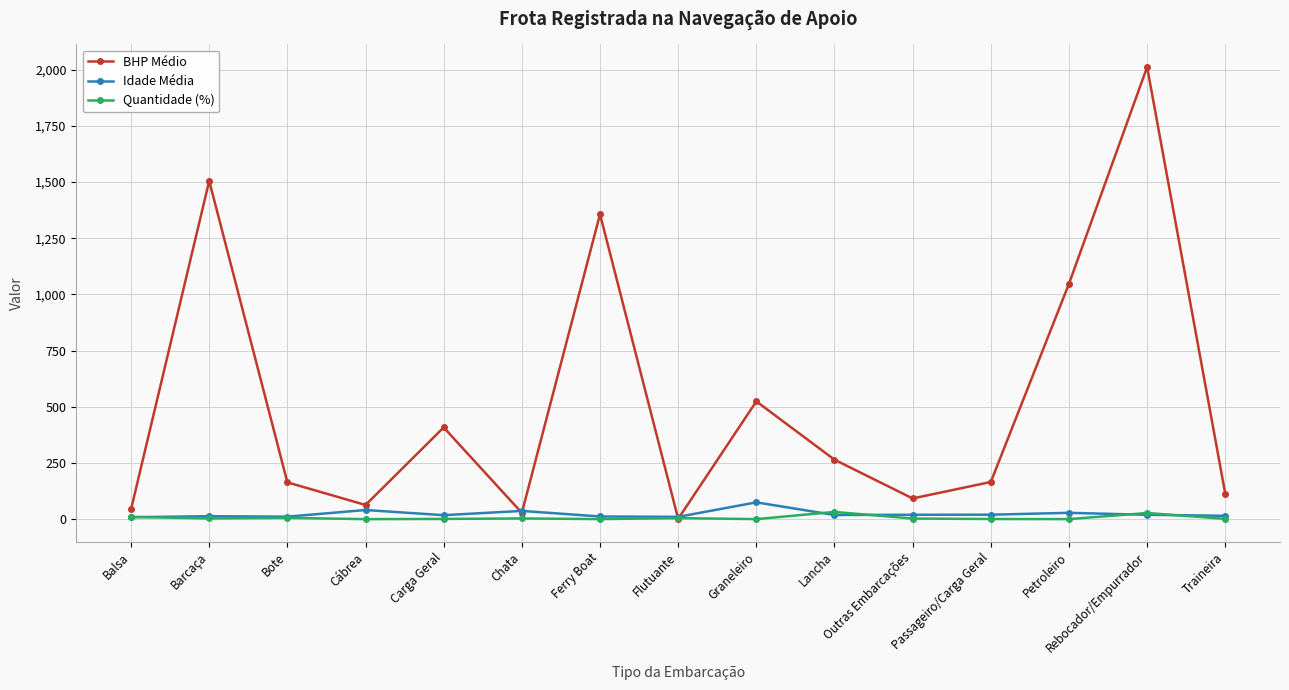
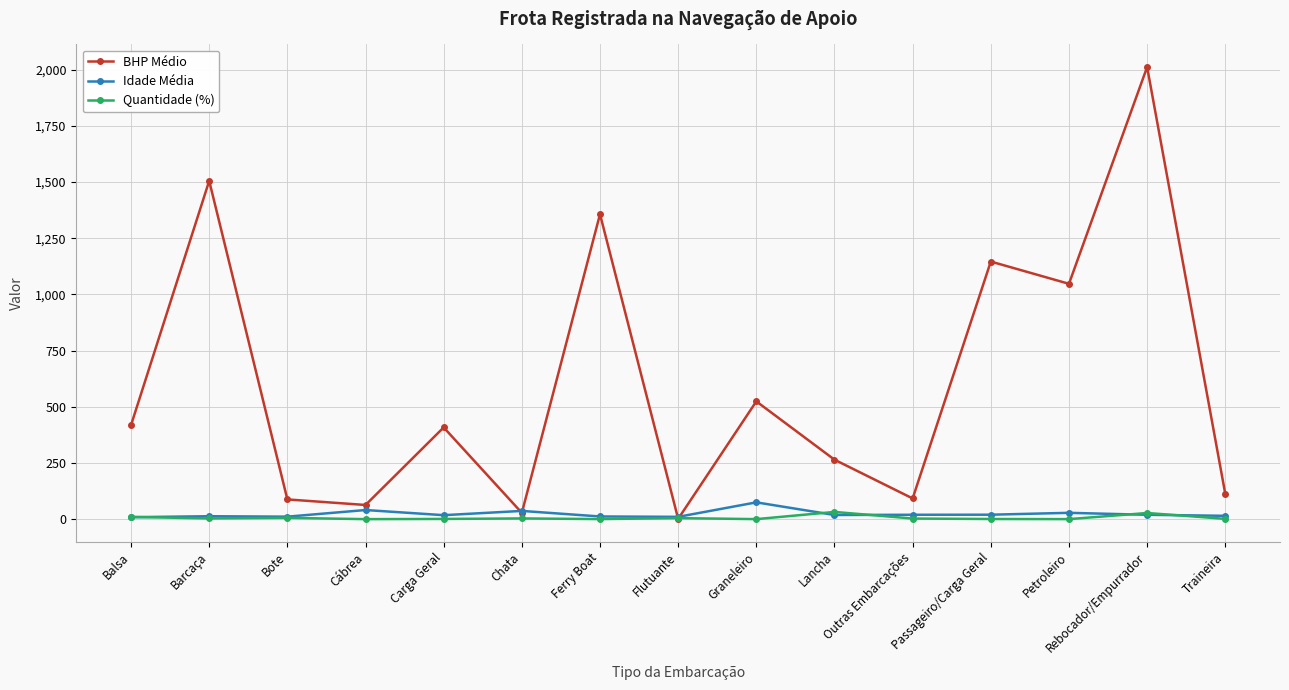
BHP Médio, Balsa: 40 -> 420
BHP Médio, Bote: 160 -> 90
BHP Médio, Passageiro/Carga Geral: 170 -> 1,150
